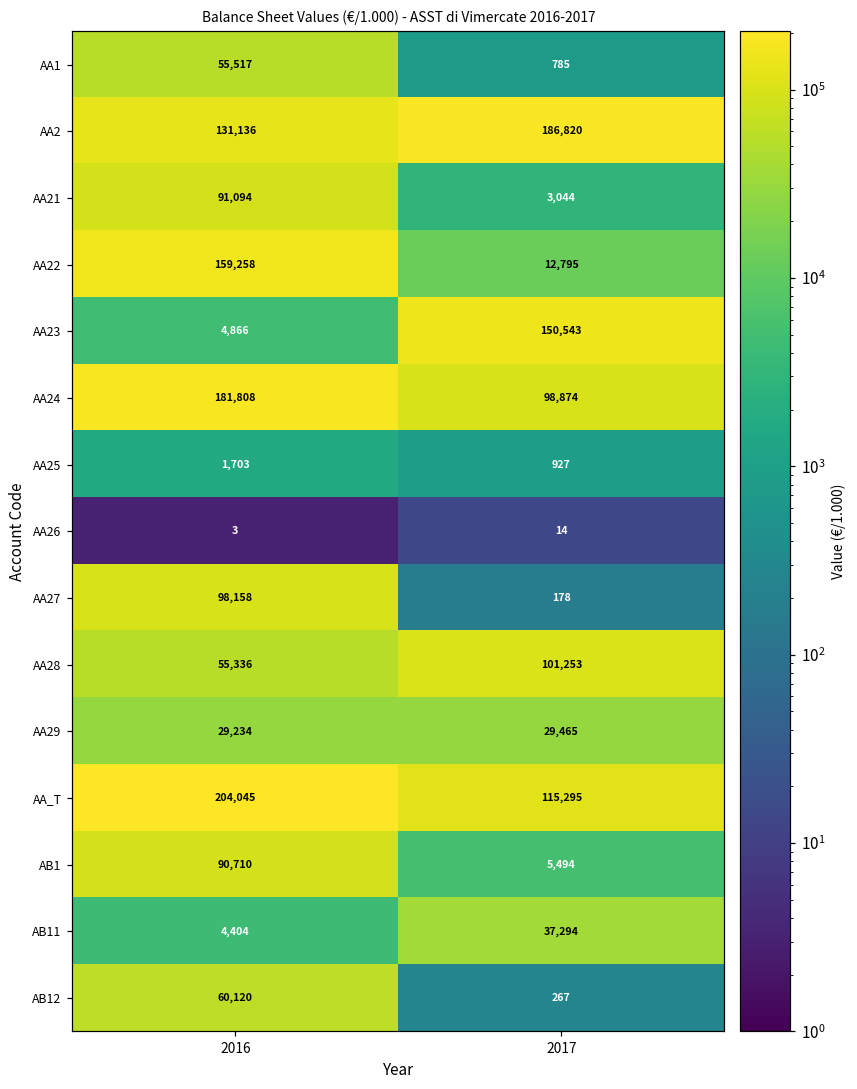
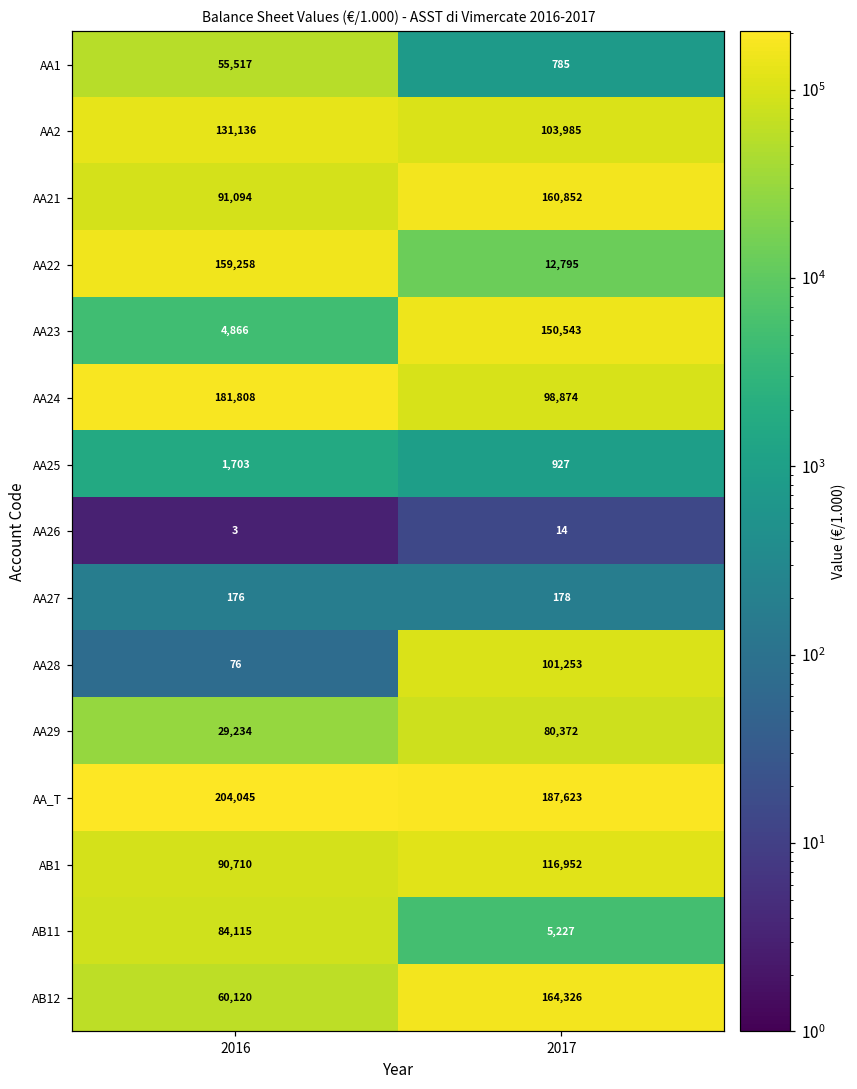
AA2, 2017: 186,820 -> 103,985
AA21, 2017: 3,044 -> 160,852
AA27, 2016: 98,158 -> 176
AA28, 2016: 55,336 -> 76
AA29, 2017: 29,465 -> 80,372
AA_T, 2017: 115,295 -> 187,623
AB1, 2017: 5,494 -> 116,952
AB11, 2016: 4,404 -> 84,115
AB11, 2017: 37,294 -> 5,227
AB12, 2017: 267 -> 164,326
